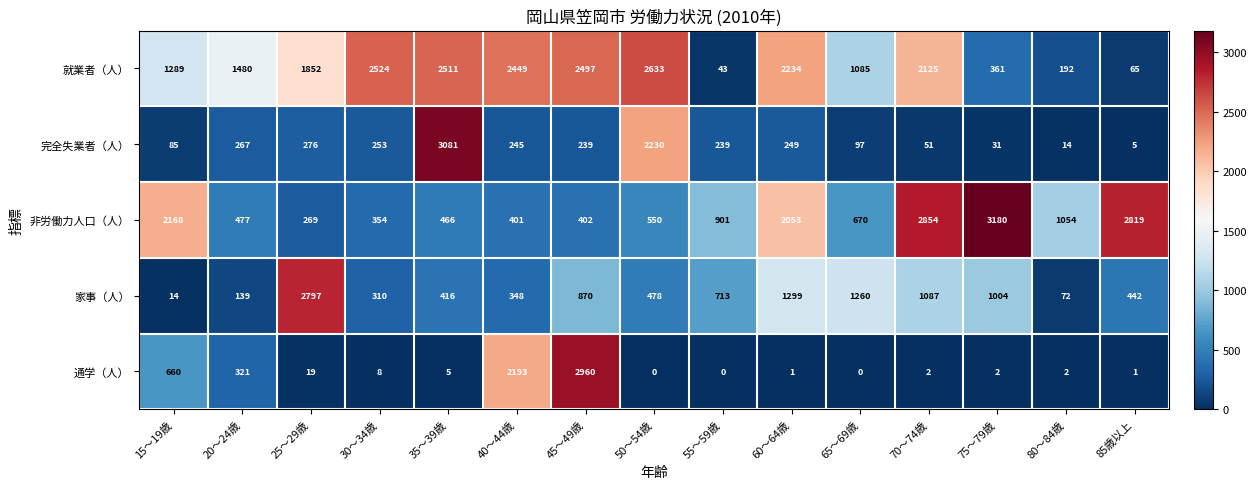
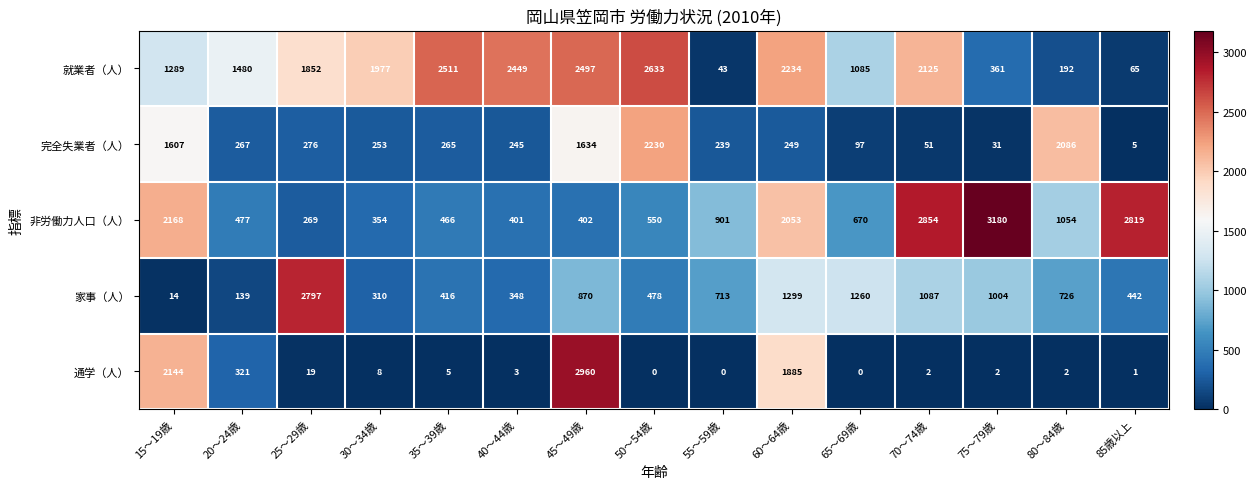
就業者（人）, 30～34歳: 2524 -> 1977
完全失業者（人）, 15～19歳: 85 -> 1607
完全失業者（人）, 35～39歳: 3081 -> 265
完全失業者（人）, 45～49歳: 239 -> 1634
完全失業者（人）, 80～84歳: 14 -> 2086
家事（人）, 80～84歳: 72 -> 726
通学（人）, 15～19歳: 660 -> 2144
通学（人）, 40～44歳: 2193 -> 3
通学（人）, 60～64歳: 1 -> 1885
